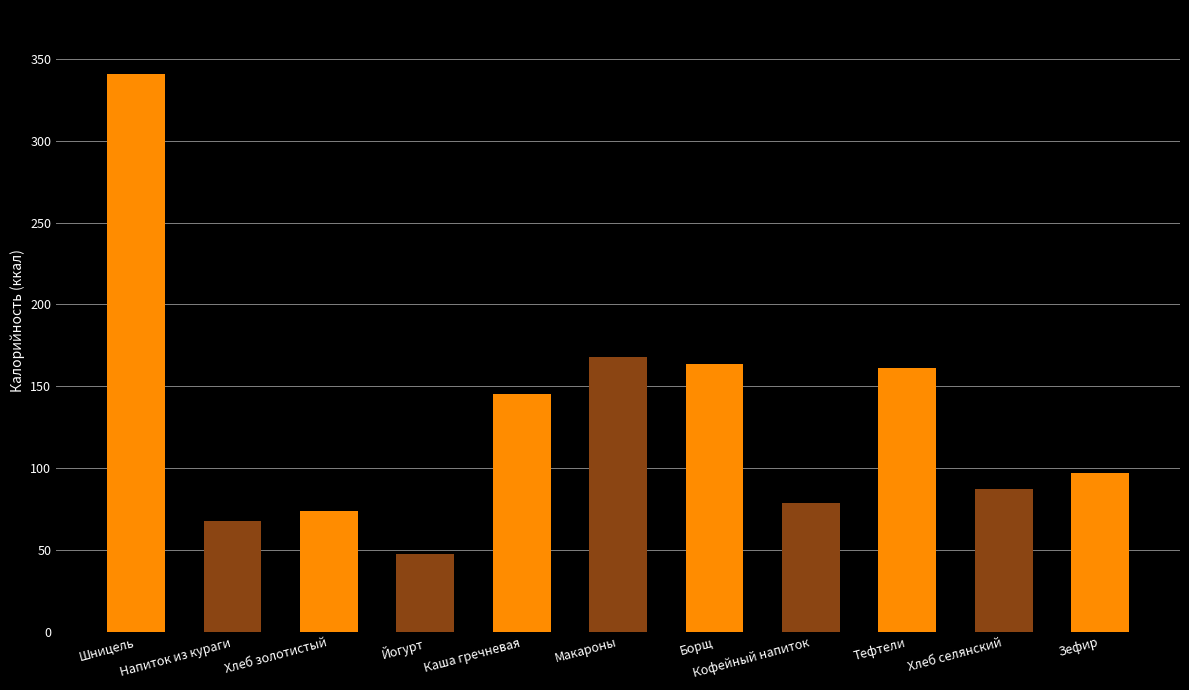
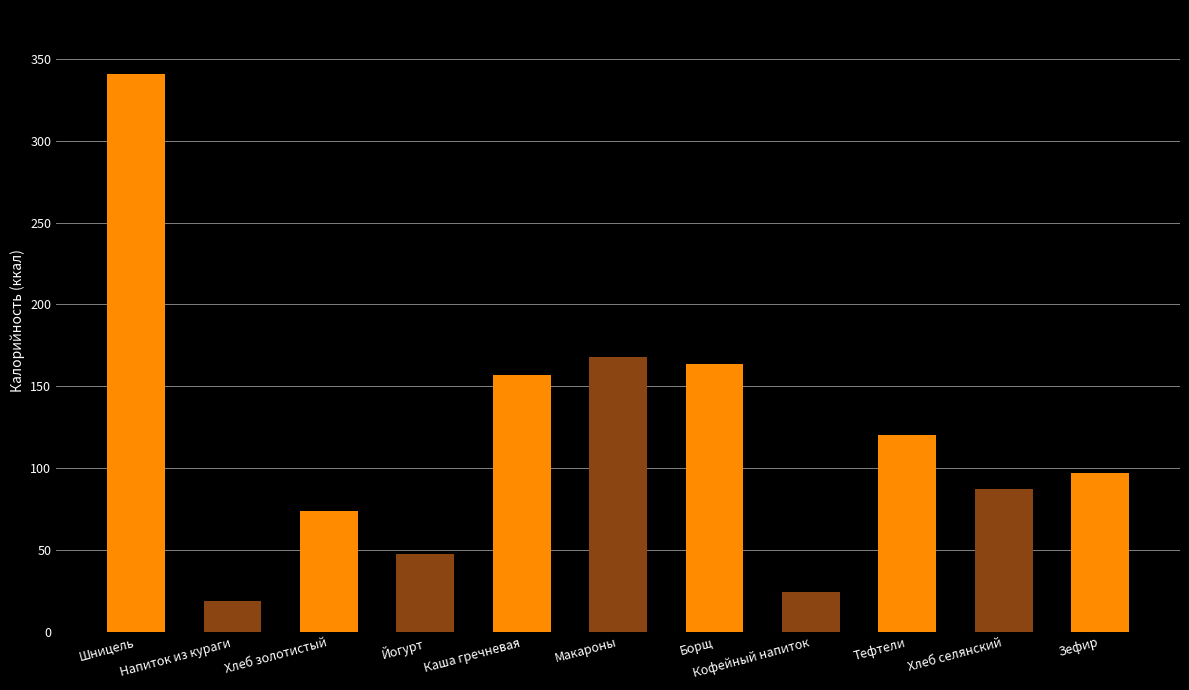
Напиток из кураги: 67 -> 19
Каша гречневая: 145 -> 157
Кофейный напиток: 79 -> 24
Тефтели: 161 -> 120
